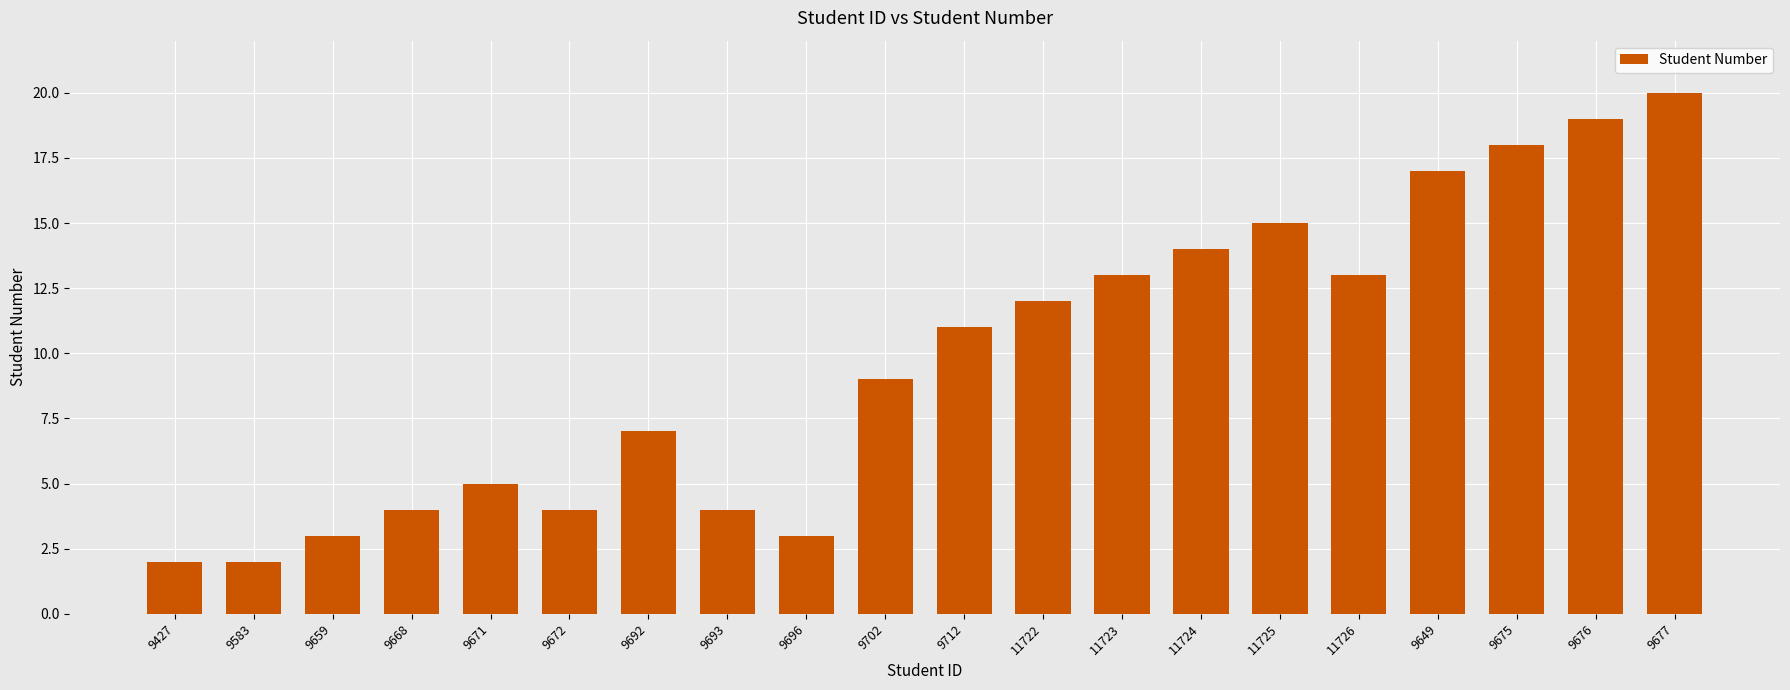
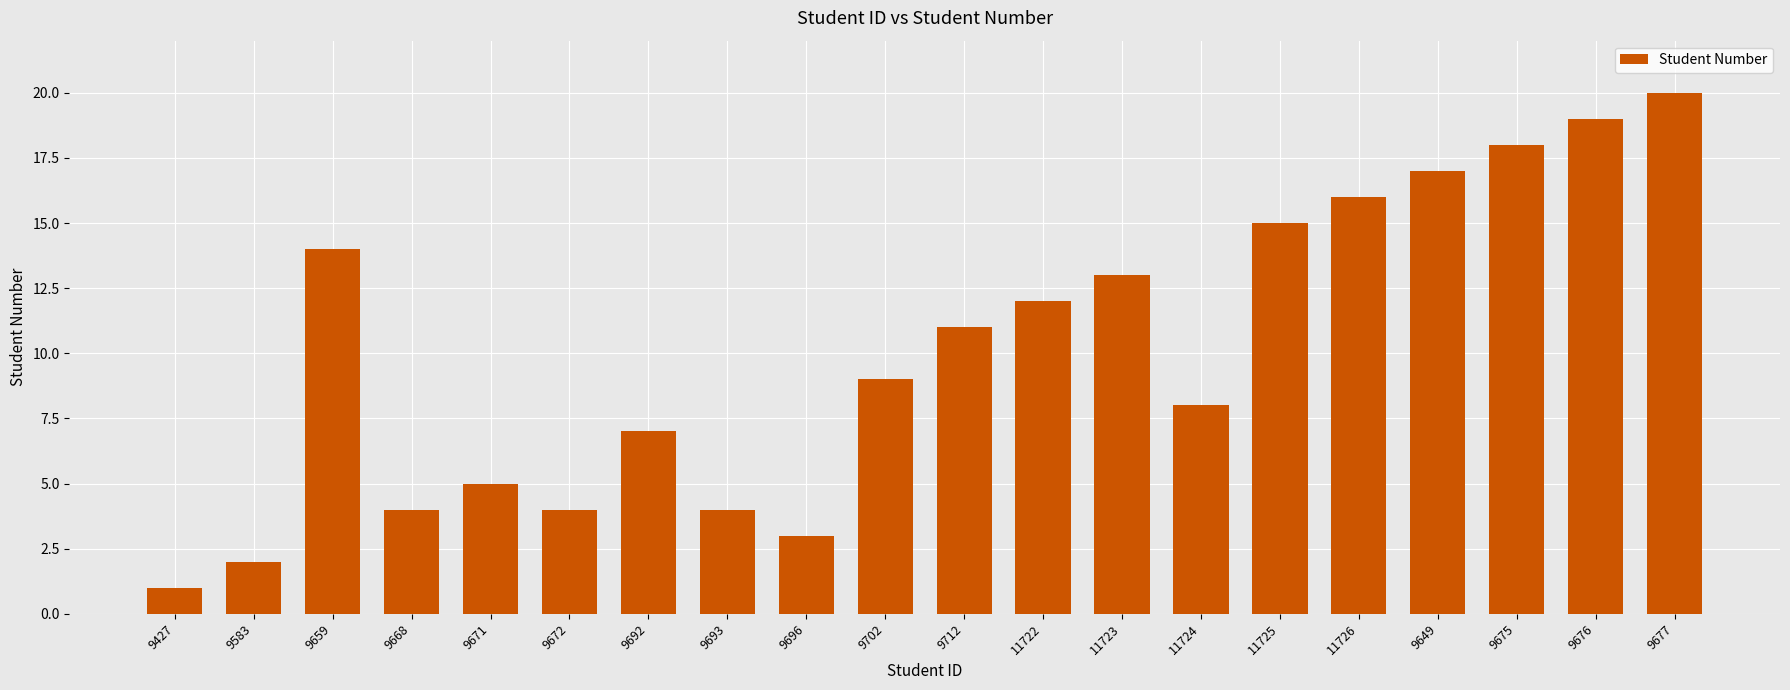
9427: 2 -> 1
9659: 3 -> 14
11724: 14 -> 8
11726: 13 -> 16
